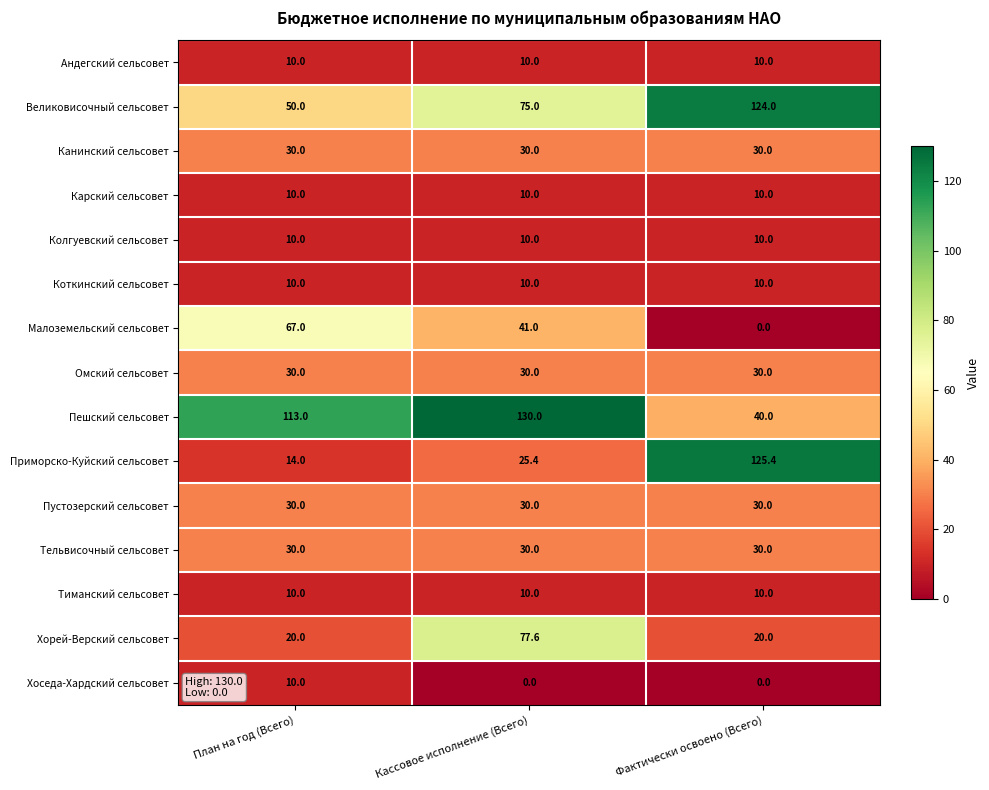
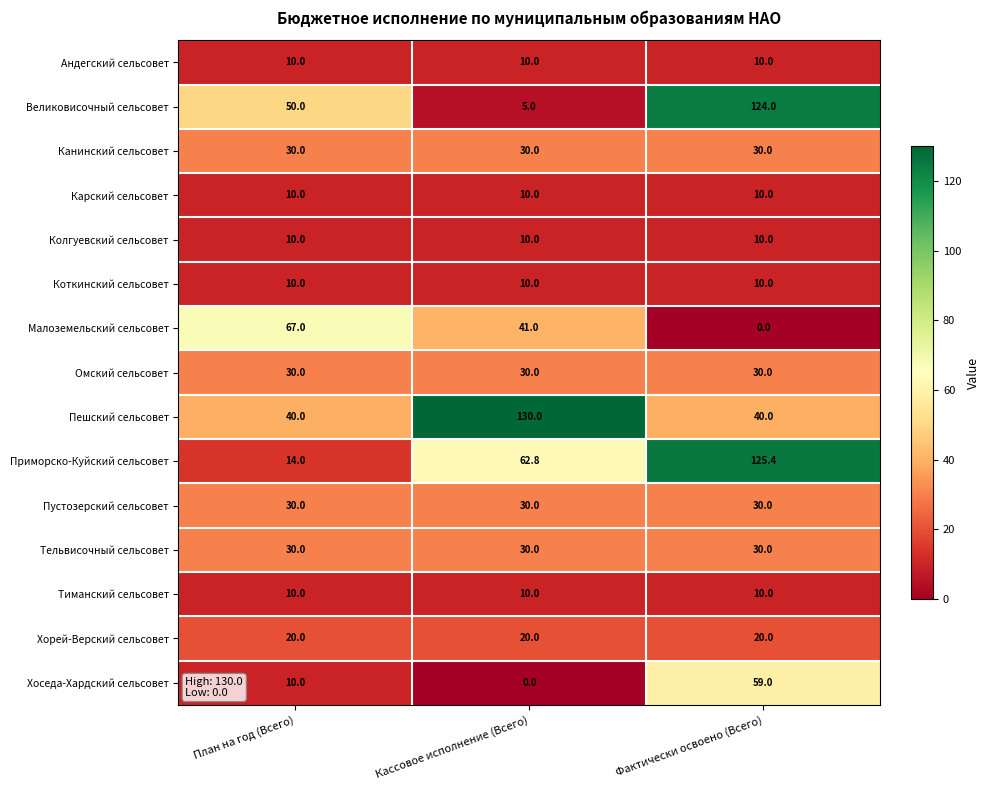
Великовисочный сельсовет, Кассовое исполнение (Всего): 75.0 -> 5.0
Пешский сельсовет, План на год (Всего): 113.0 -> 40.0
Приморско-Куйский сельсовет, Кассовое исполнение (Всего): 25.4 -> 62.8
Хорей-Верский сельсовет, Кассовое исполнение (Всего): 77.6 -> 20.0
Хоседа-Хардский сельсовет, Фактически освоено (Всего): 0.0 -> 59.0
